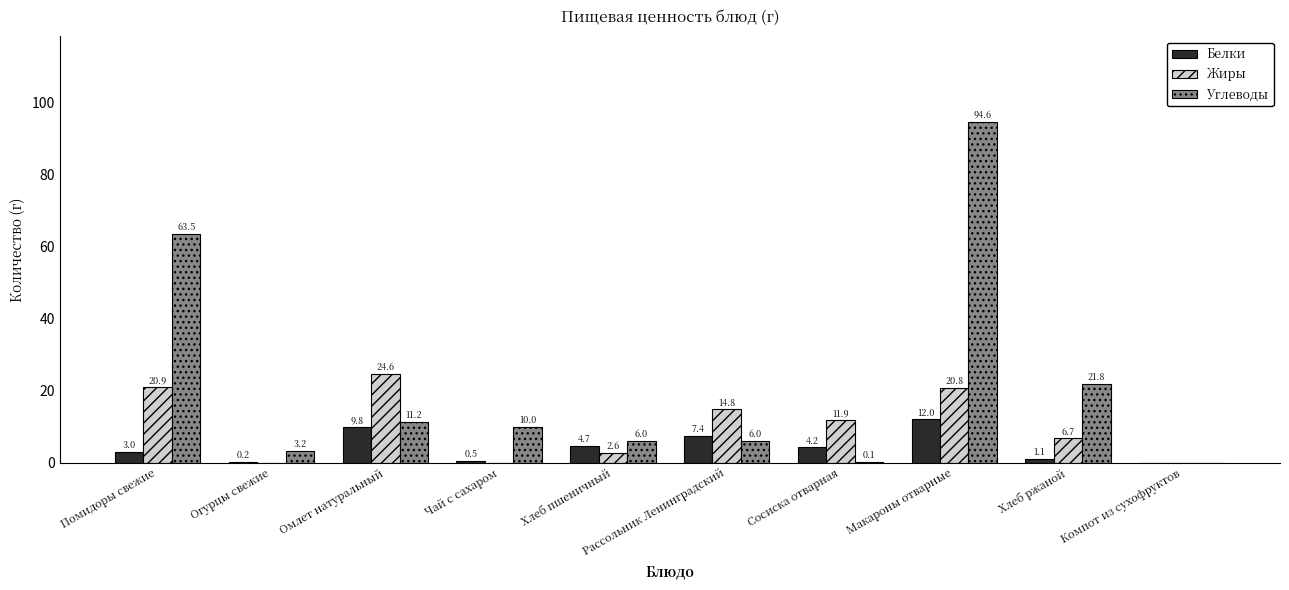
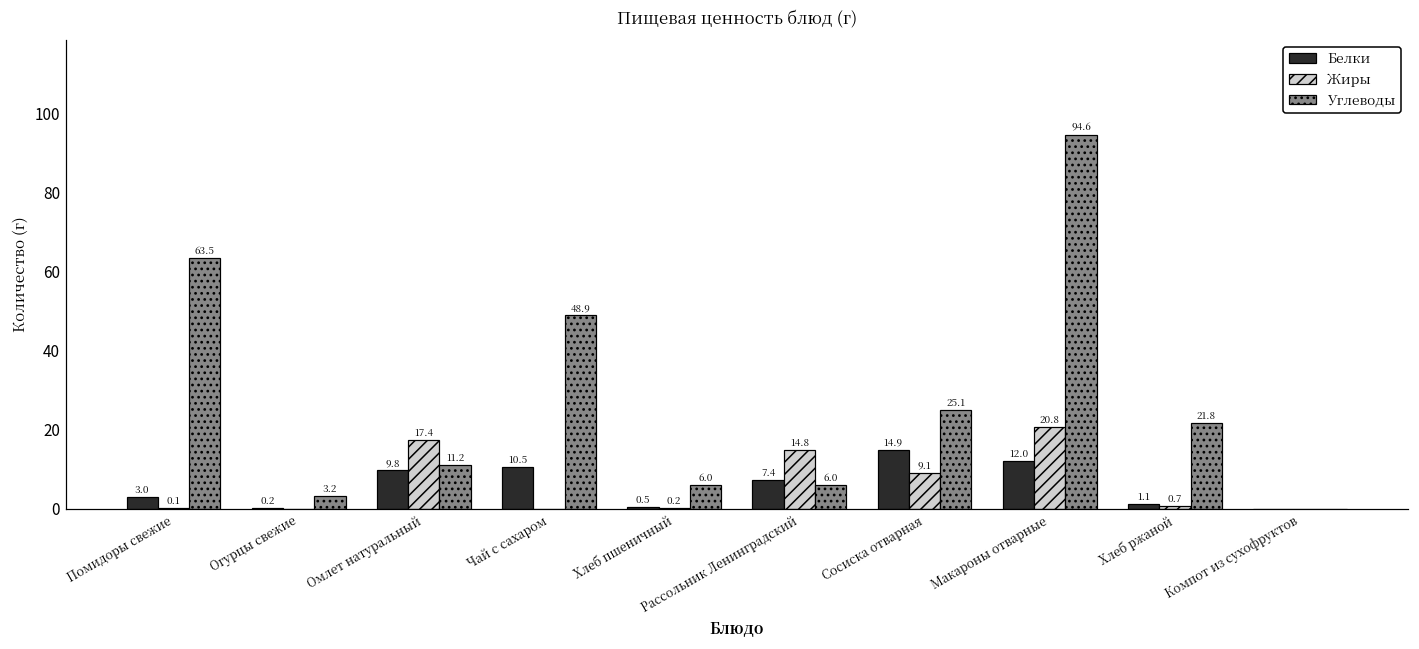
Жиры, Помидоры свежие: 20.9 -> 0.1
Жиры, Омлет натуральный: 24.6 -> 17.4
Белки, Чай с сахаром: 0.5 -> 10.5
Углеводы, Чай с сахаром: 10.0 -> 48.9
Белки, Хлеб пшеничный: 4.7 -> 0.5
Жиры, Хлеб пшеничный: 2.6 -> 0.2
Белки, Сосиска отварная: 4.2 -> 14.9
Жиры, Сосиска отварная: 11.9 -> 9.1
Углеводы, Сосиска отварная: 0.1 -> 25.1
Жиры, Хлеб ржаной: 6.7 -> 0.7
